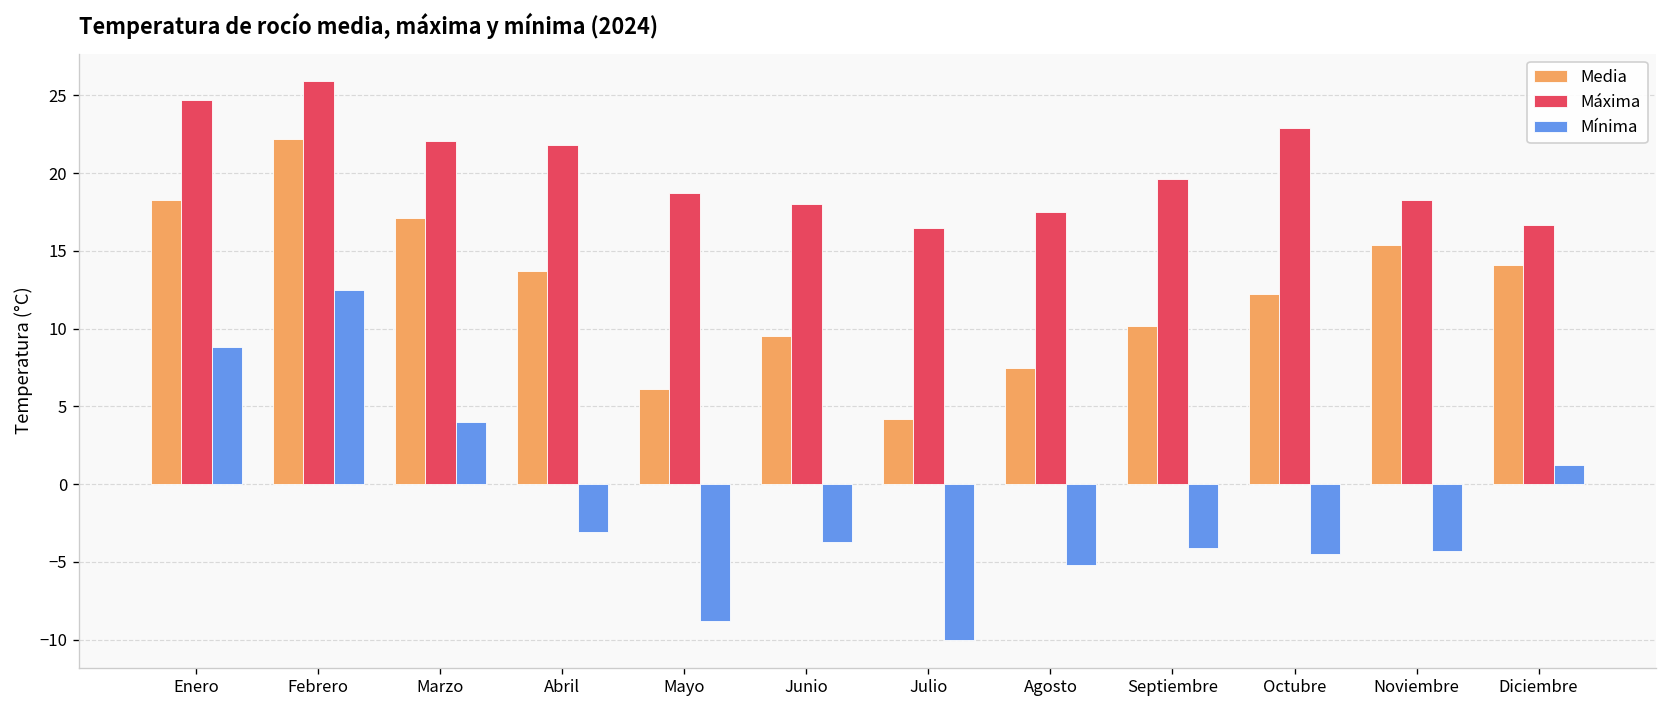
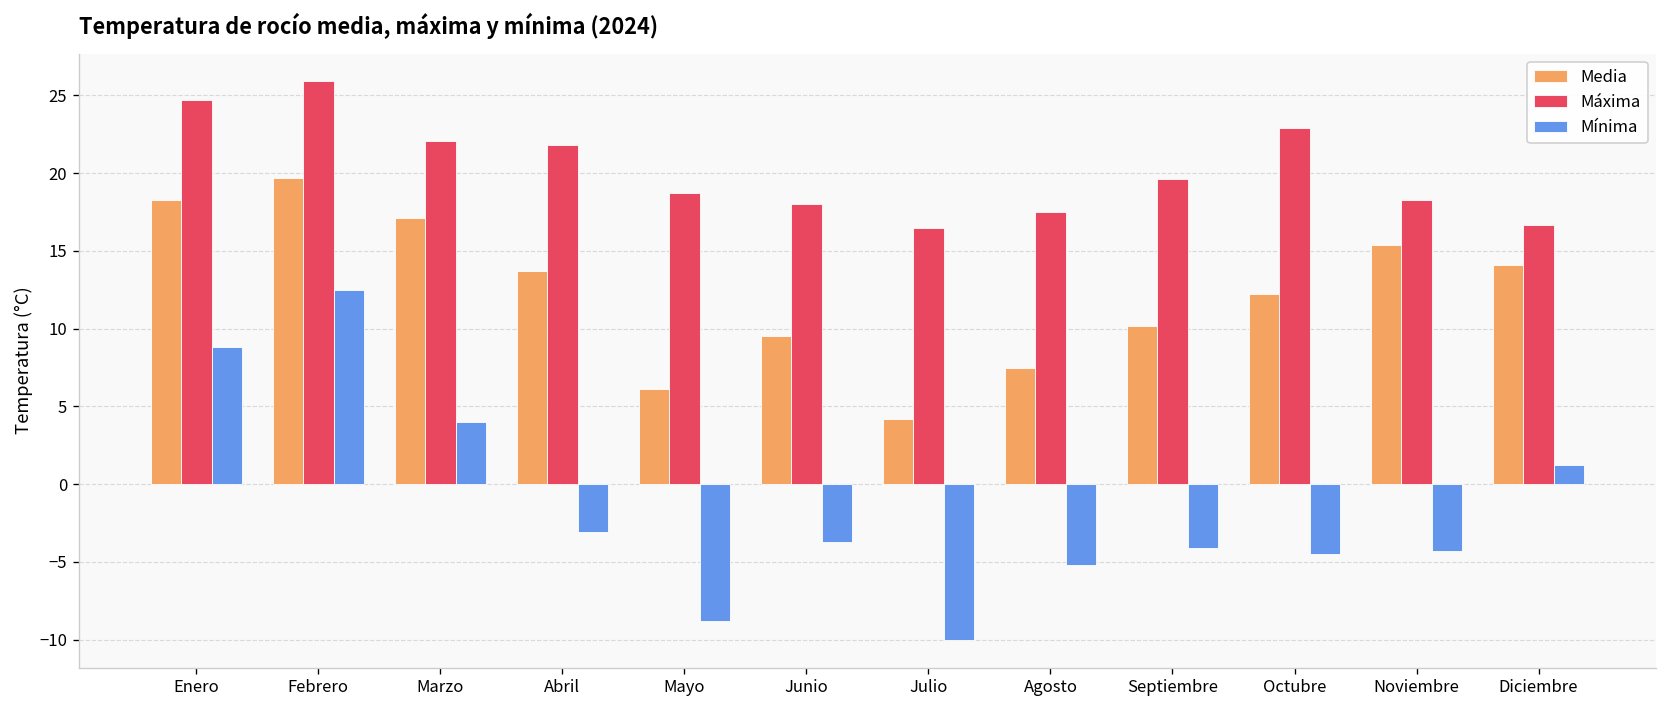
Media, Febrero: 22.2 -> 19.7
